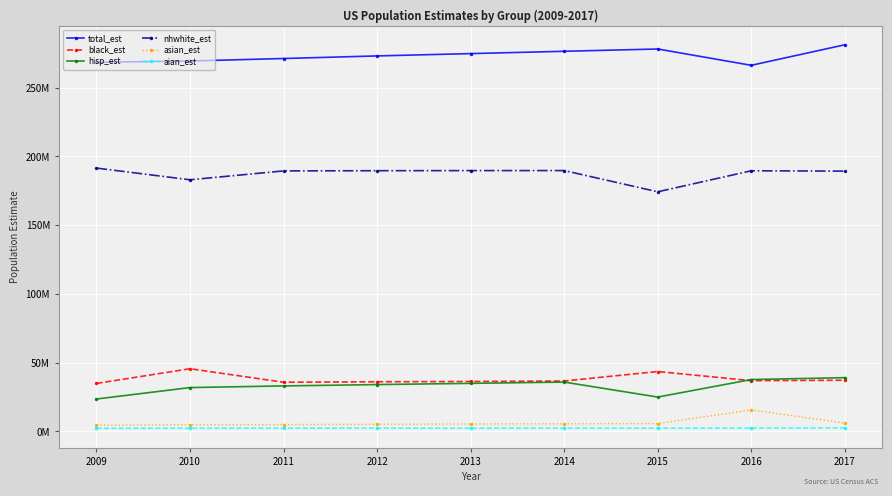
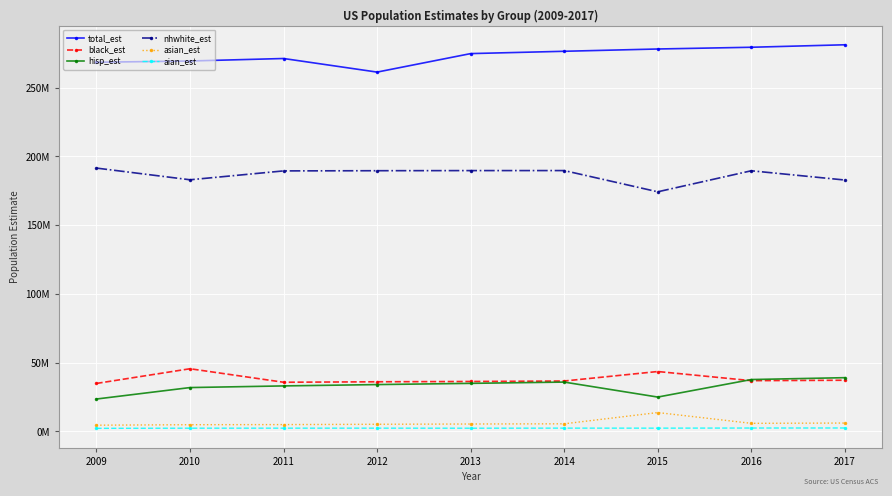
total_est, 2012: 273000000 -> 261000000
asian_est, 2015: 6000000 -> 14000000
total_est, 2016: 266000000 -> 279000000
asian_est, 2016: 16000000 -> 6000000
nhwhite_est, 2017: 189000000 -> 183000000
